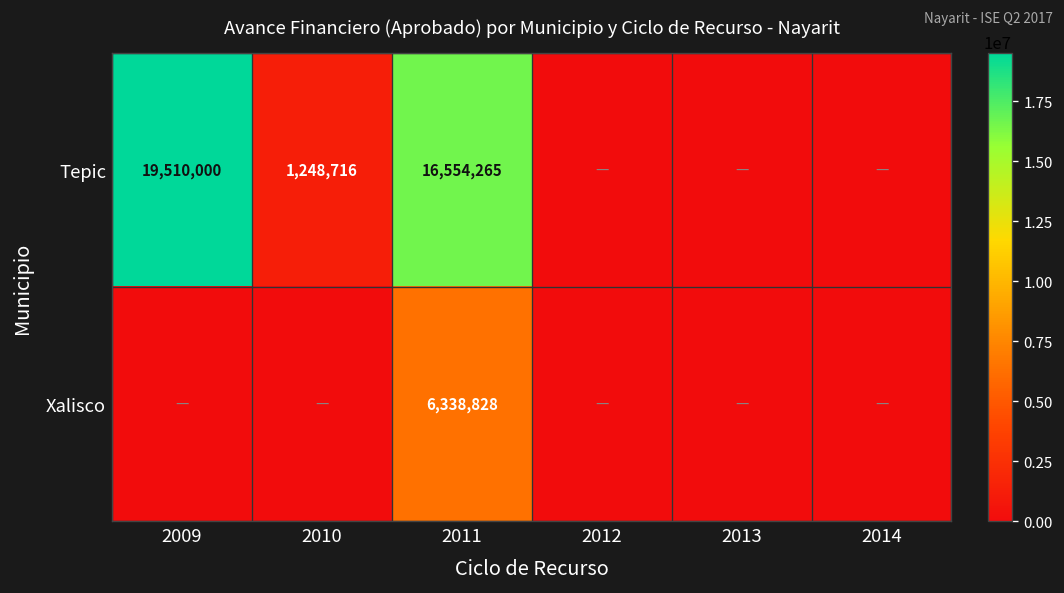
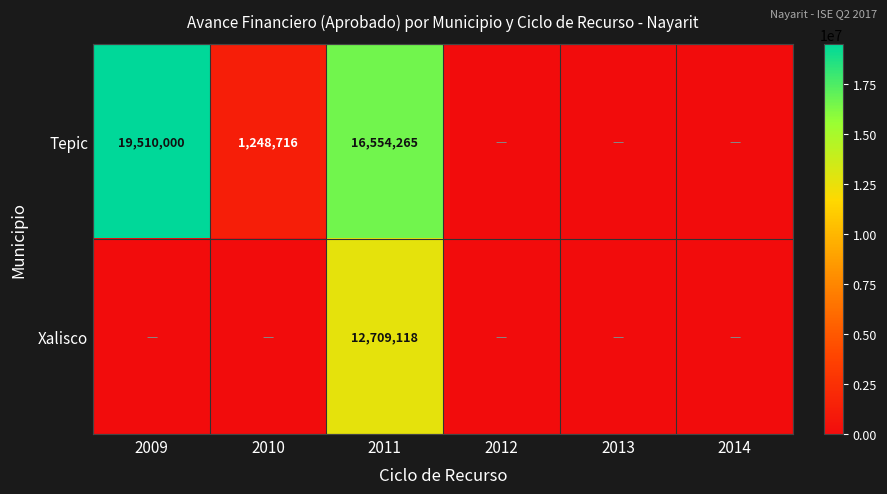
Xalisco, 2011: 6,338,828 -> 12,709,118
